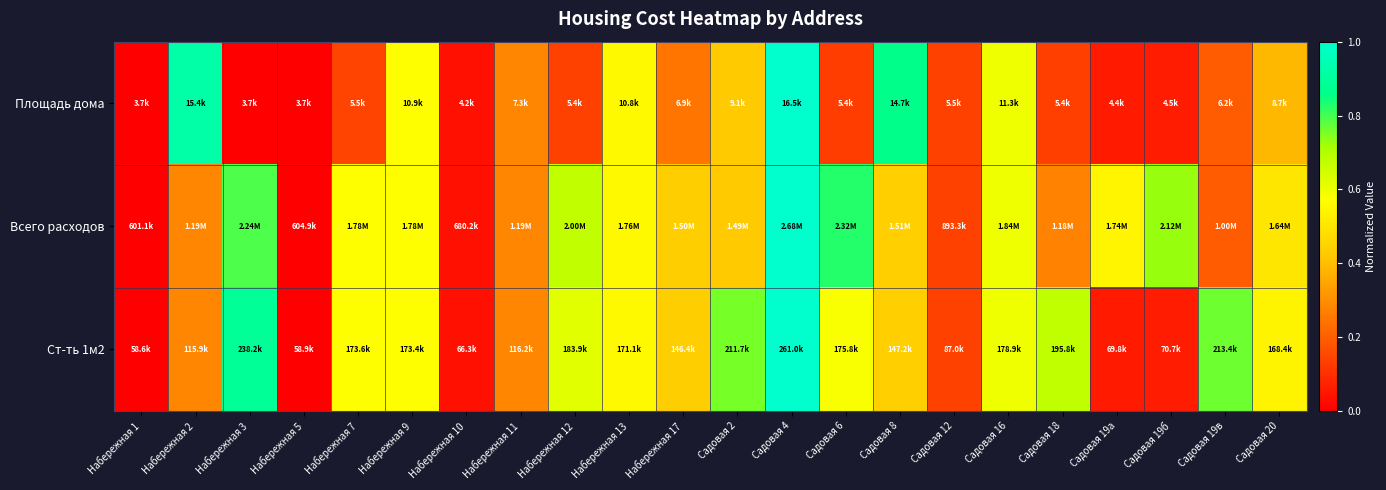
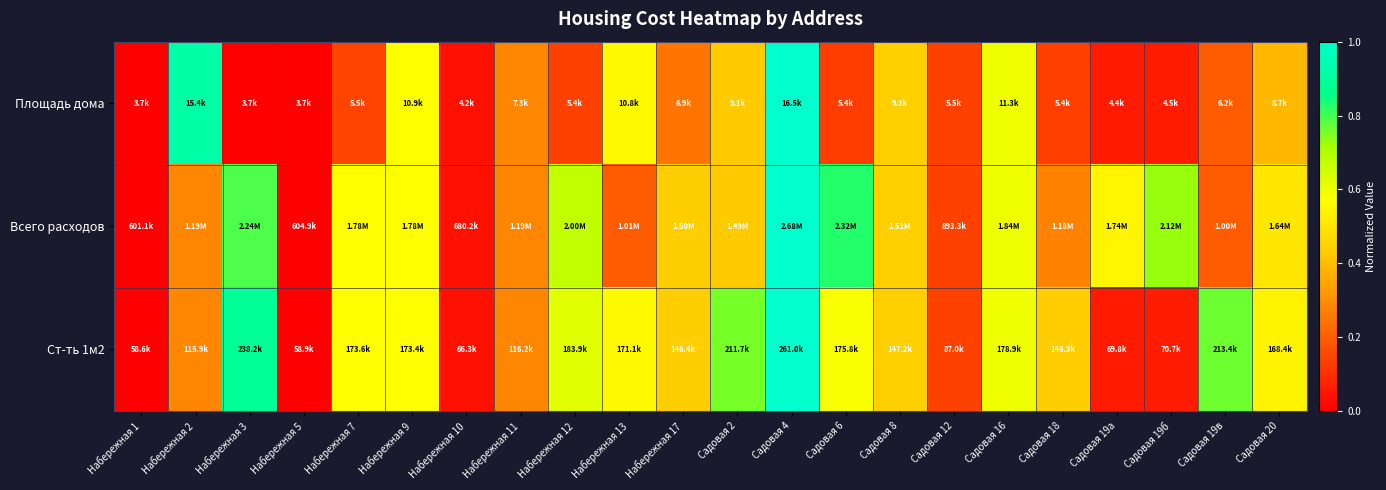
Площадь дома, Садовая 8: 14.7k -> 9.3k
Всего расходов, Набережная 13: 1.76M -> 1.01M
Ст-ть 1м2, Садовая 18: 195.8k -> 146.3k
